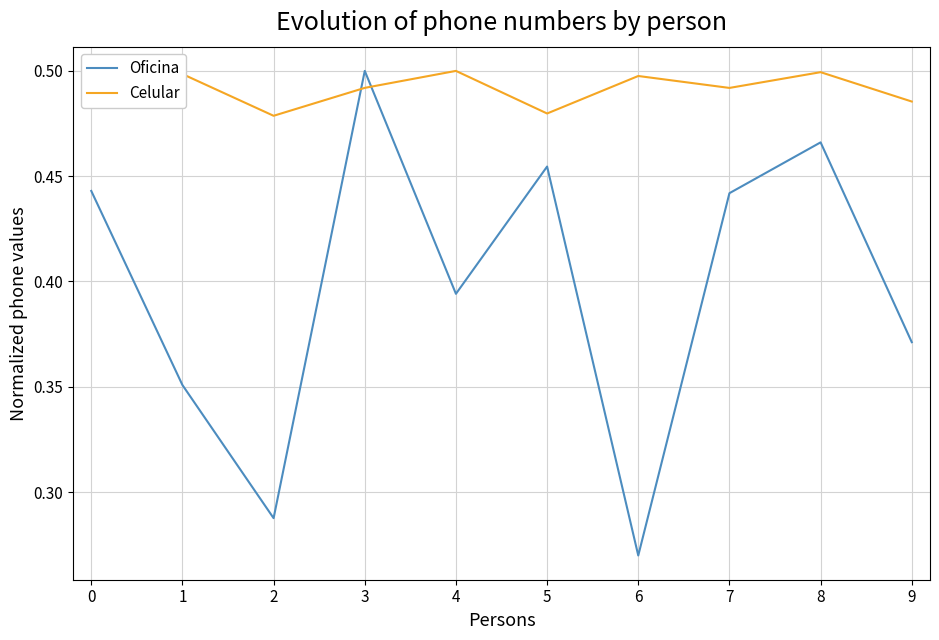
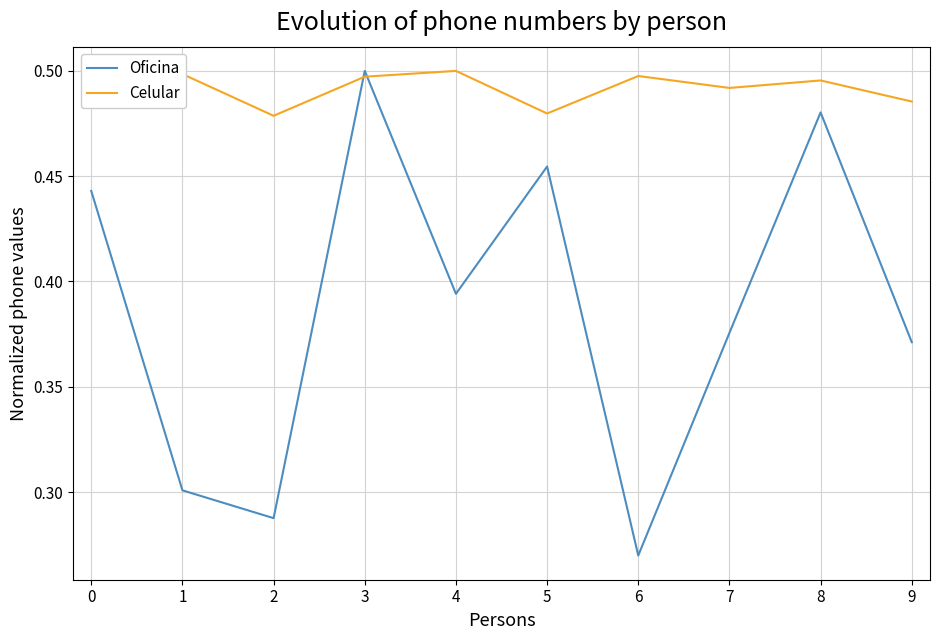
Oficina, 1: 0.351 -> 0.301
Celular, 3: 0.492 -> 0.497
Oficina, 7: 0.442 -> 0.376
Oficina, 8: 0.466 -> 0.480
Celular, 8: 0.499 -> 0.495
